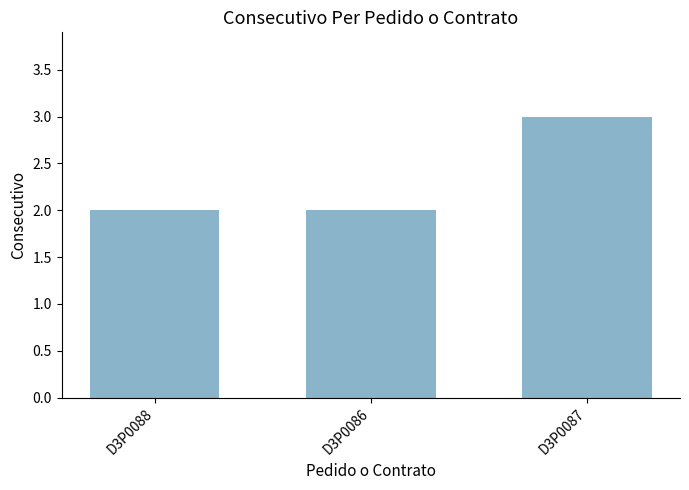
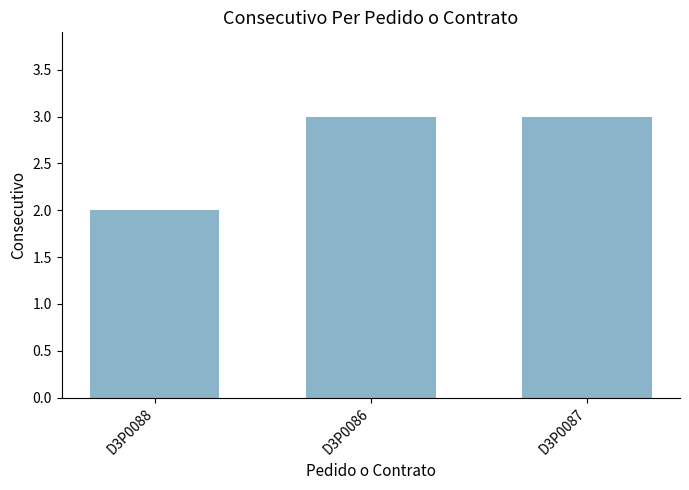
D3P0086: 2 -> 3
